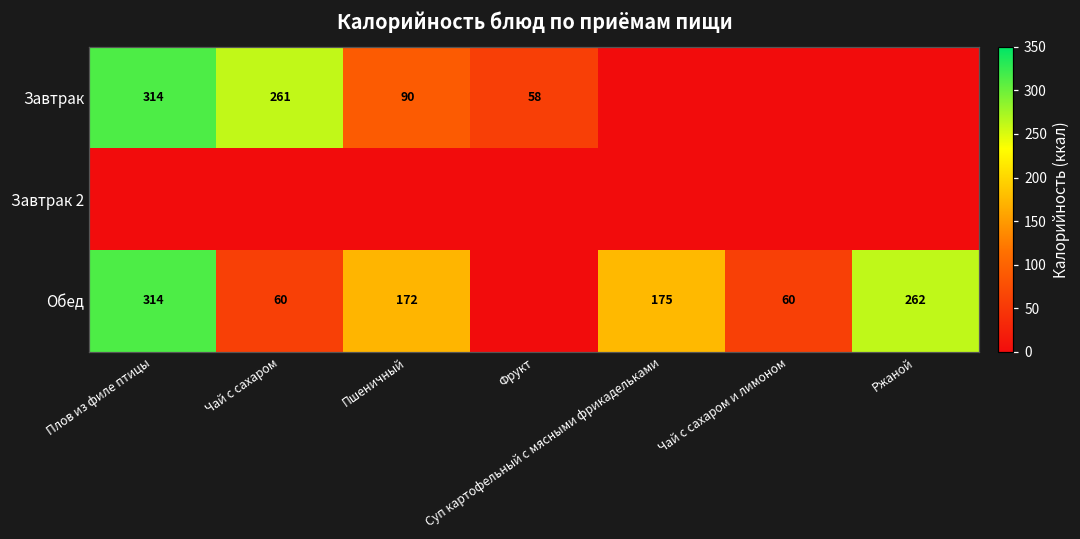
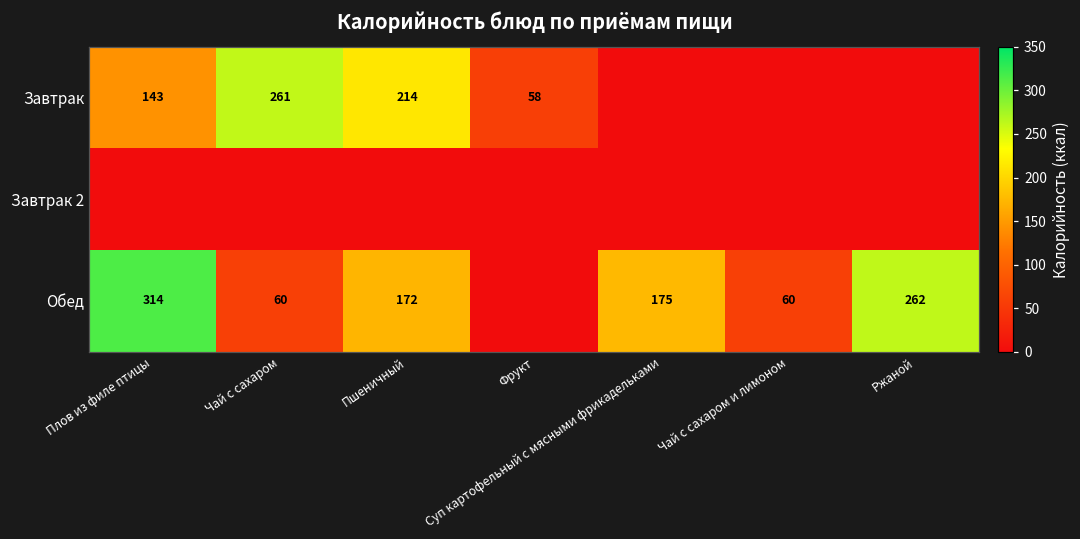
Завтрак, Плов из филе птицы: 314 -> 143
Завтрак, Пшеничный: 90 -> 214
